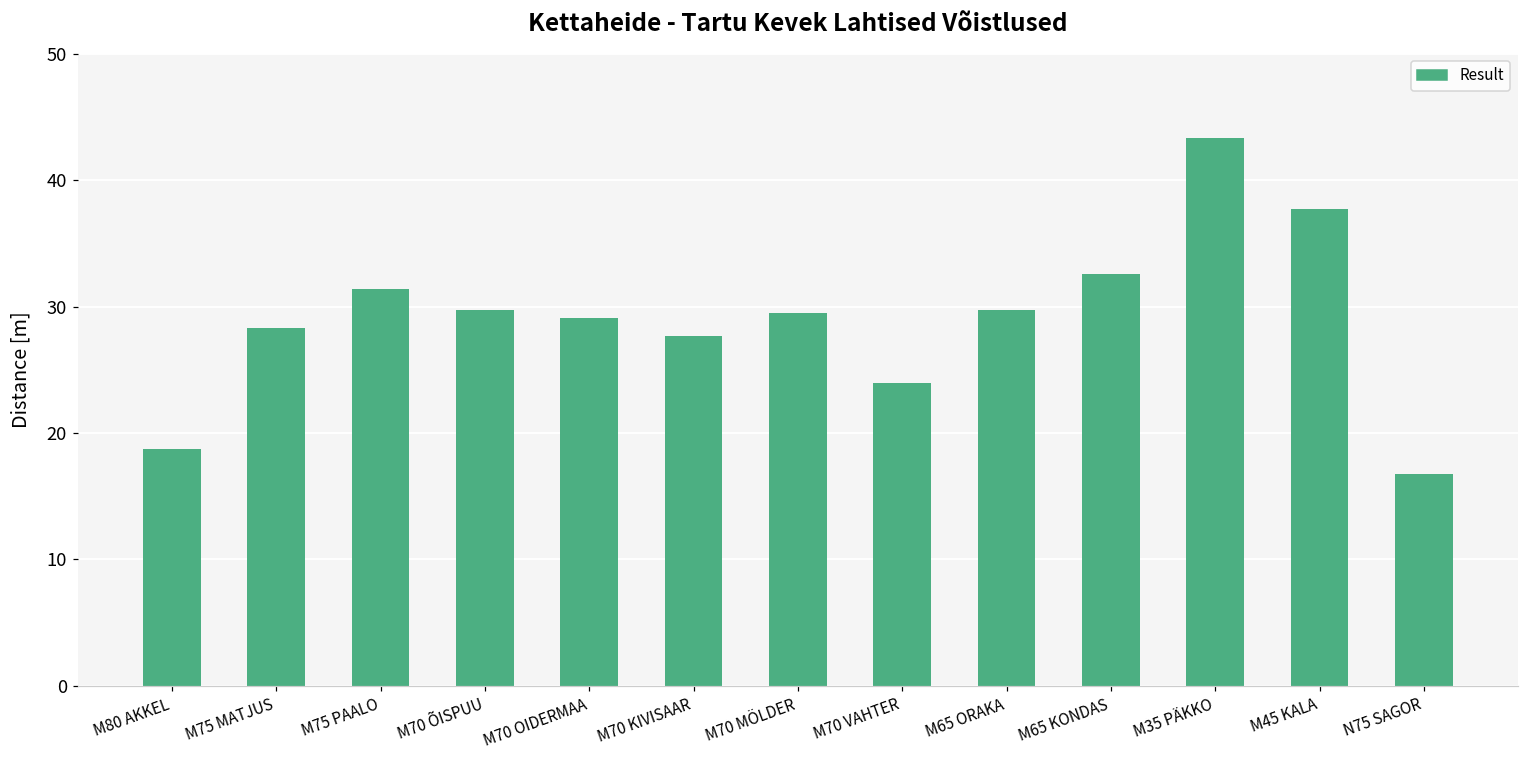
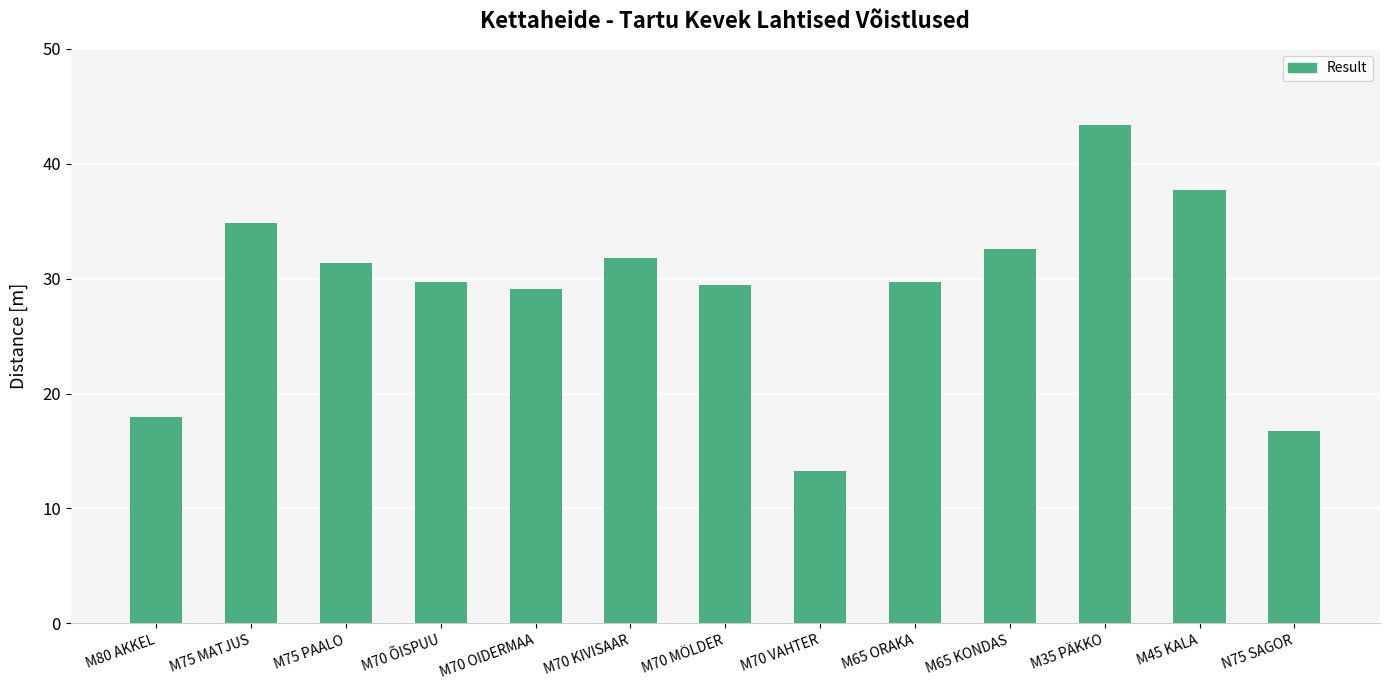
M80 AKKEL: 18.7 -> 18.0
M75 MATJUS: 28.3 -> 34.8
M70 KIVISAAR: 27.6 -> 31.8
M70 VAHTER: 24.0 -> 13.2
